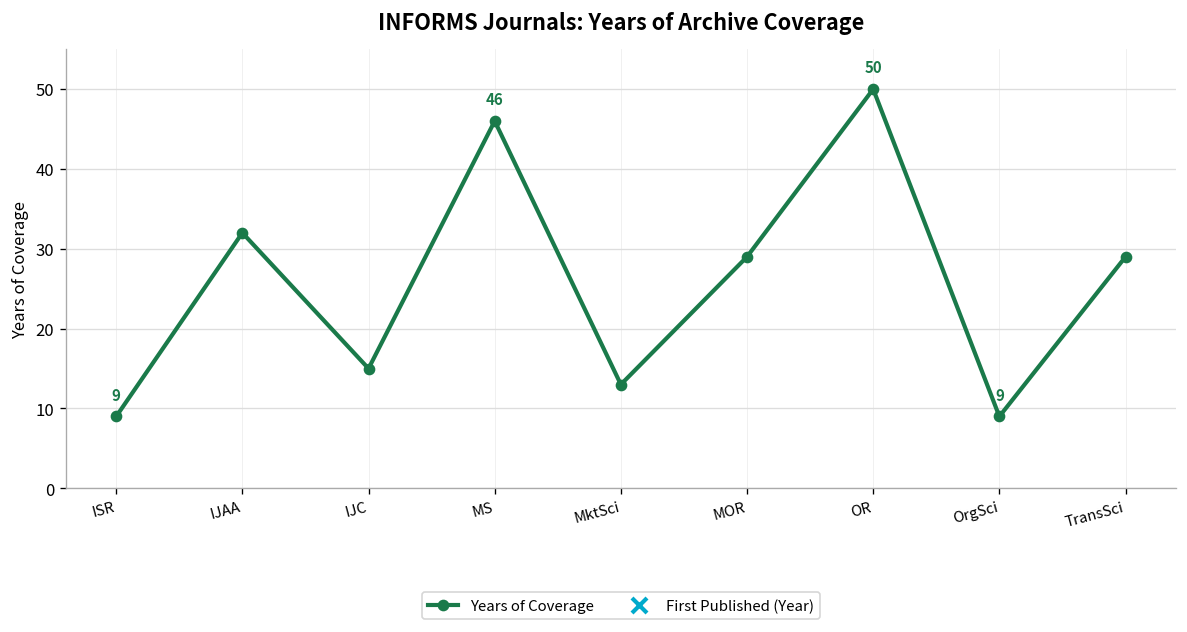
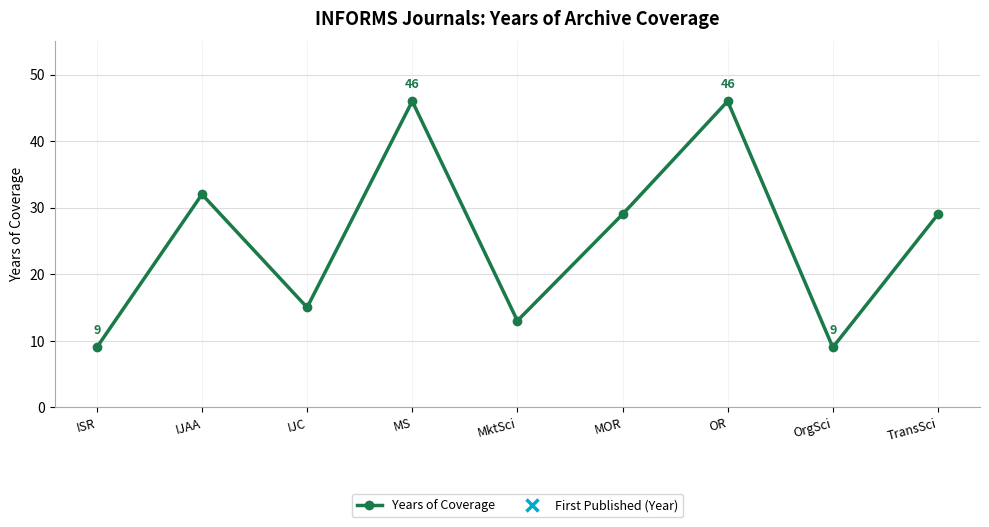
Years of Coverage, OR: 50 -> 46
